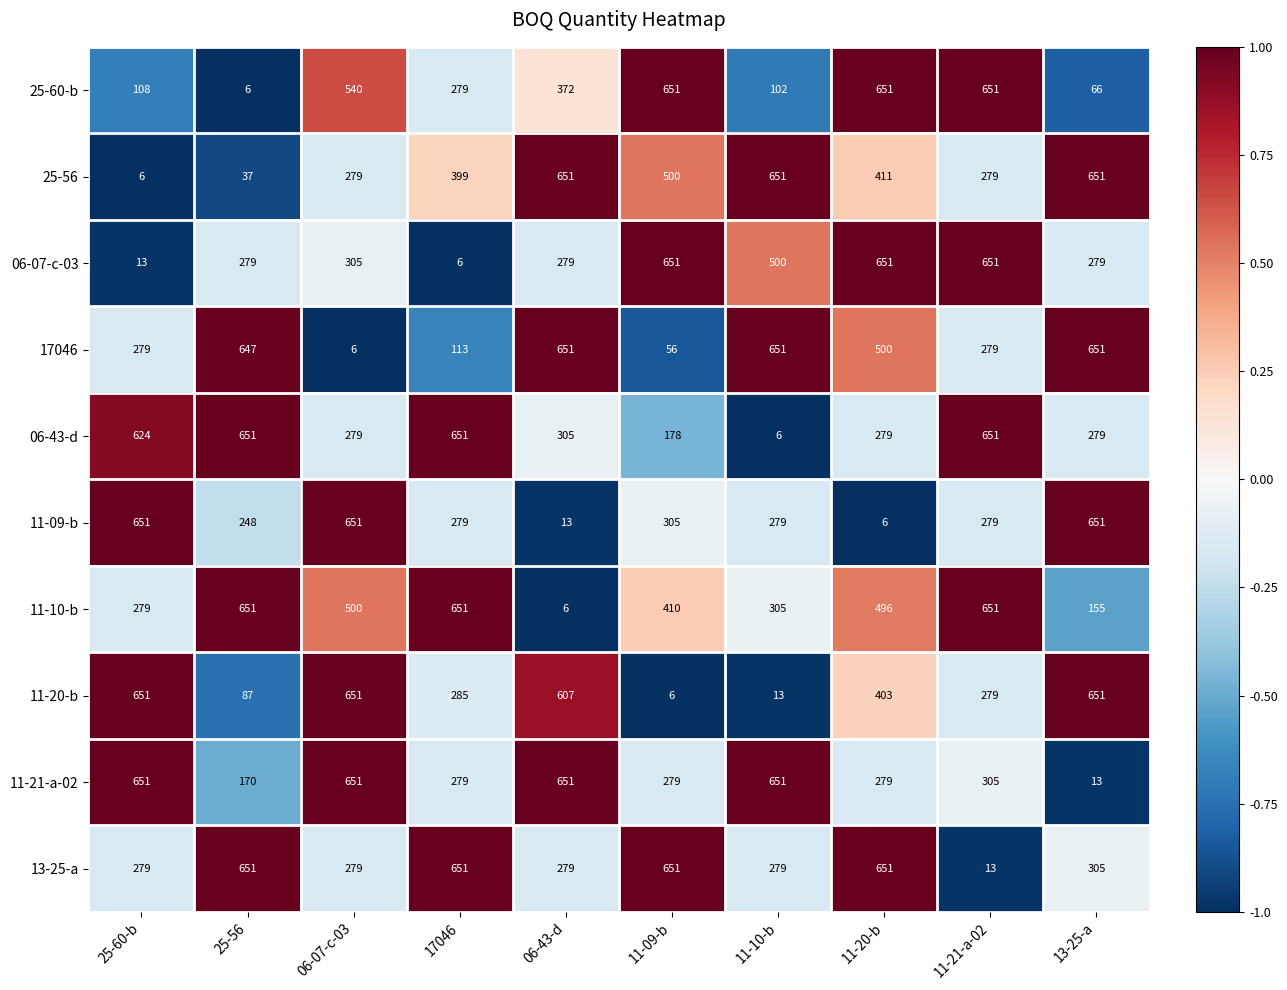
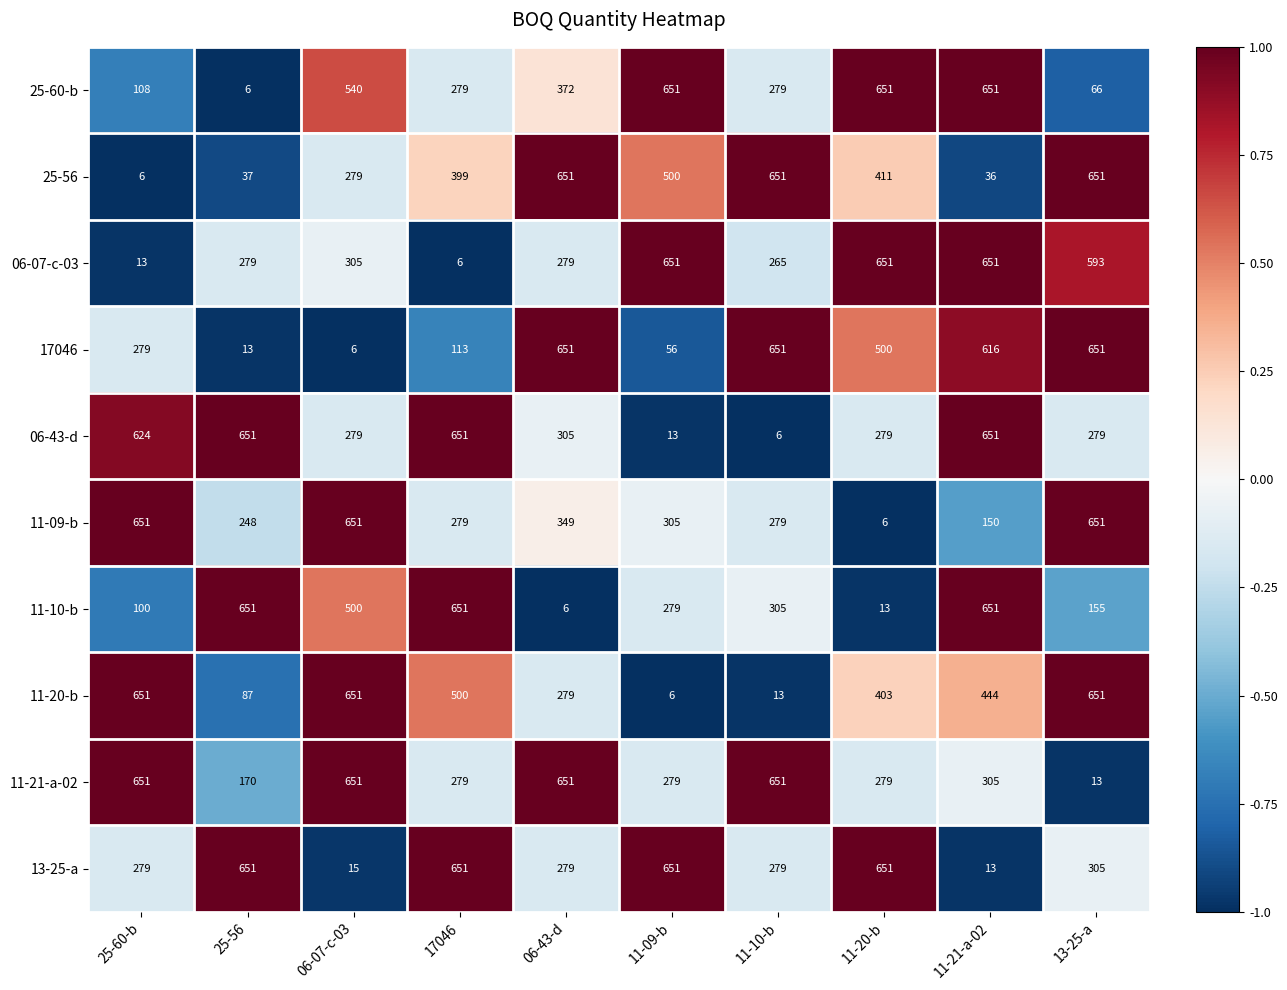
25-60-b, 11-10-b: 102 -> 279
25-56, 11-21-a-02: 279 -> 36
06-07-c-03, 11-10-b: 500 -> 265
06-07-c-03, 13-25-a: 279 -> 593
17046, 25-56: 647 -> 13
17046, 11-21-a-02: 279 -> 616
06-43-d, 11-09-b: 178 -> 13
11-09-b, 06-43-d: 13 -> 349
11-09-b, 11-21-a-02: 279 -> 150
11-10-b, 25-60-b: 279 -> 100
11-10-b, 11-09-b: 410 -> 279
11-10-b, 11-20-b: 496 -> 13
11-20-b, 17046: 285 -> 500
11-20-b, 06-43-d: 607 -> 279
11-20-b, 11-21-a-02: 279 -> 444
13-25-a, 06-07-c-03: 279 -> 15
